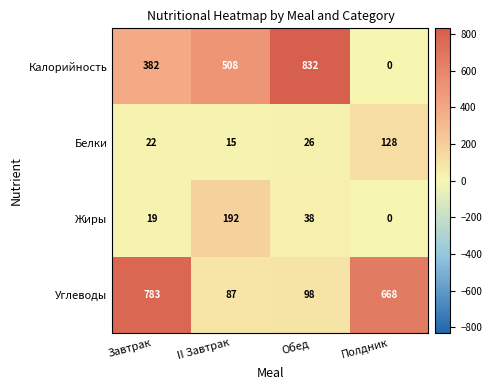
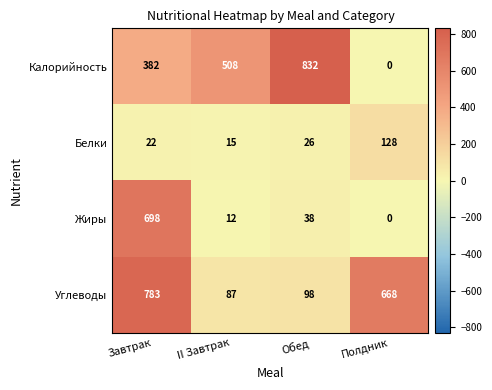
Жиры, Завтрак: 19 -> 698
Жиры, II Завтрак: 192 -> 12
